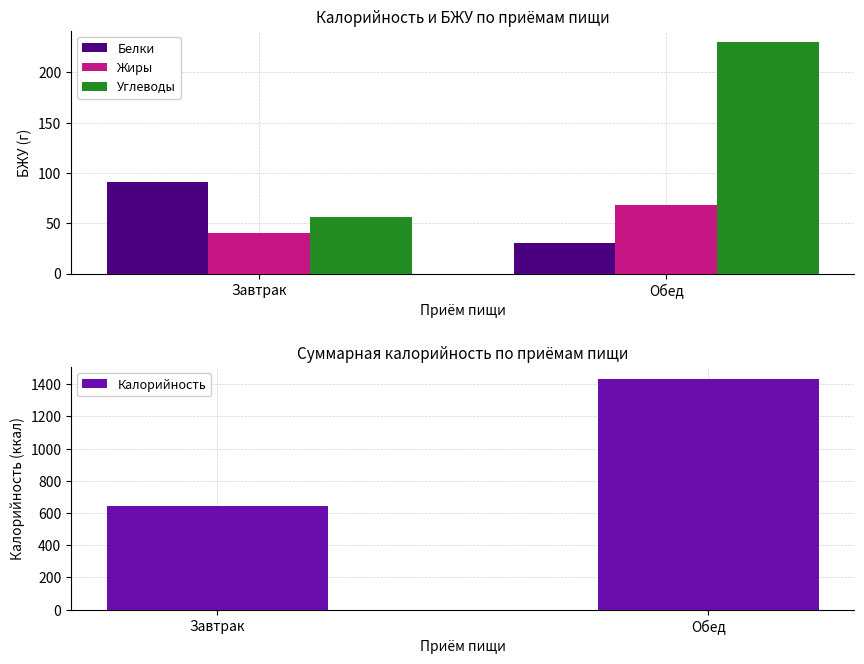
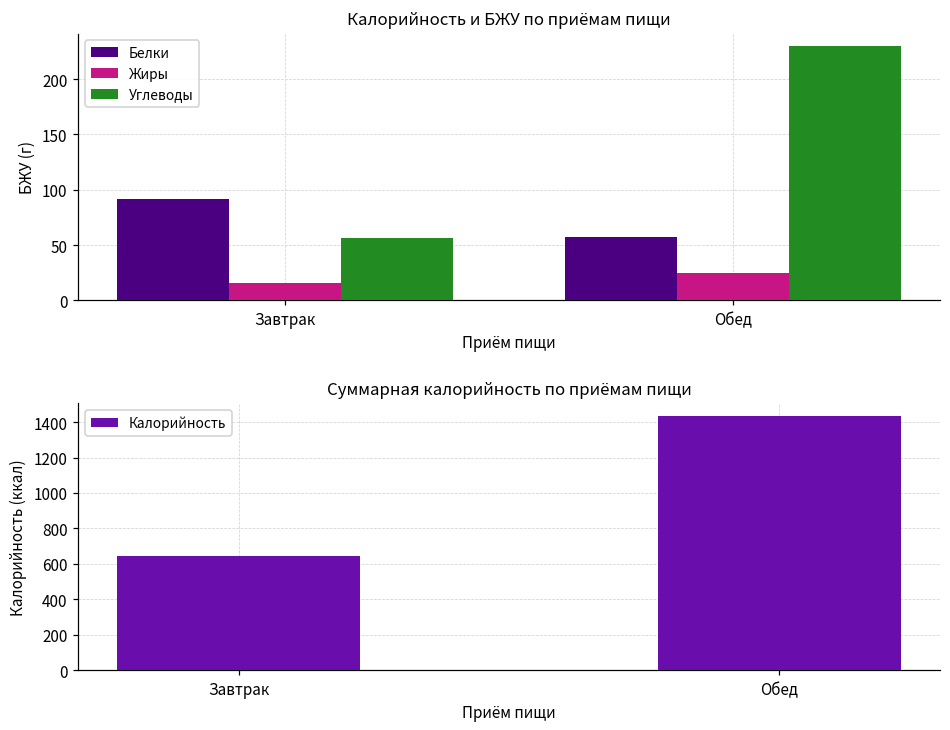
Калорийность и БЖУ по приёмам пищи, Жиры, Завтрак: 40 -> 16
Калорийность и БЖУ по приёмам пищи, Белки, Обед: 31 -> 57
Калорийность и БЖУ по приёмам пищи, Жиры, Обед: 68 -> 25
